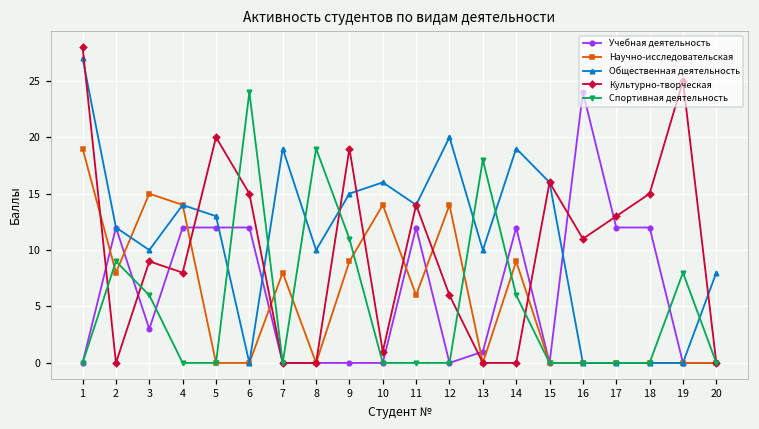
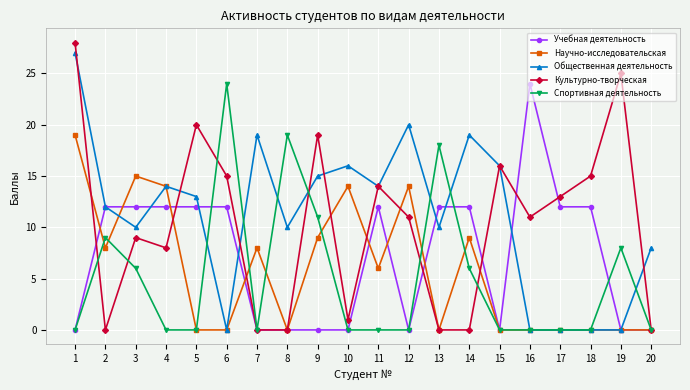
Учебная деятельность, 3: 3 -> 12
Культурно-творческая, 12: 6 -> 11
Учебная деятельность, 13: 1 -> 12
